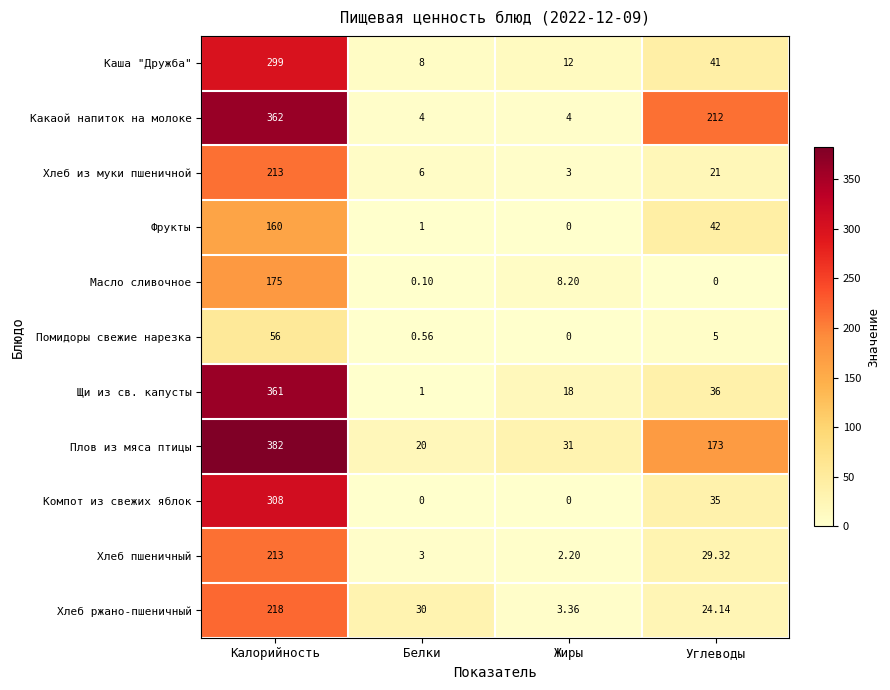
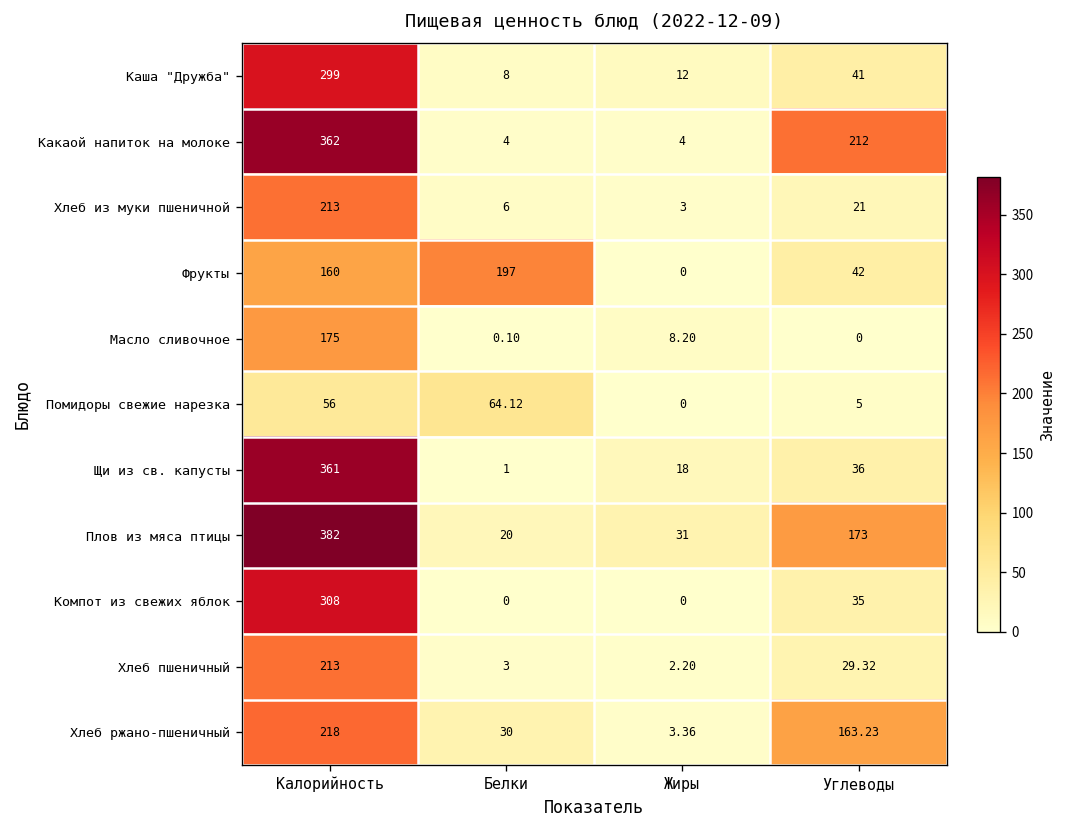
Фрукты, Белки: 1 -> 197
Помидоры свежие нарезка, Белки: 0.56 -> 64.12
Хлеб ржано-пшеничный, Углеводы: 24.14 -> 163.23
